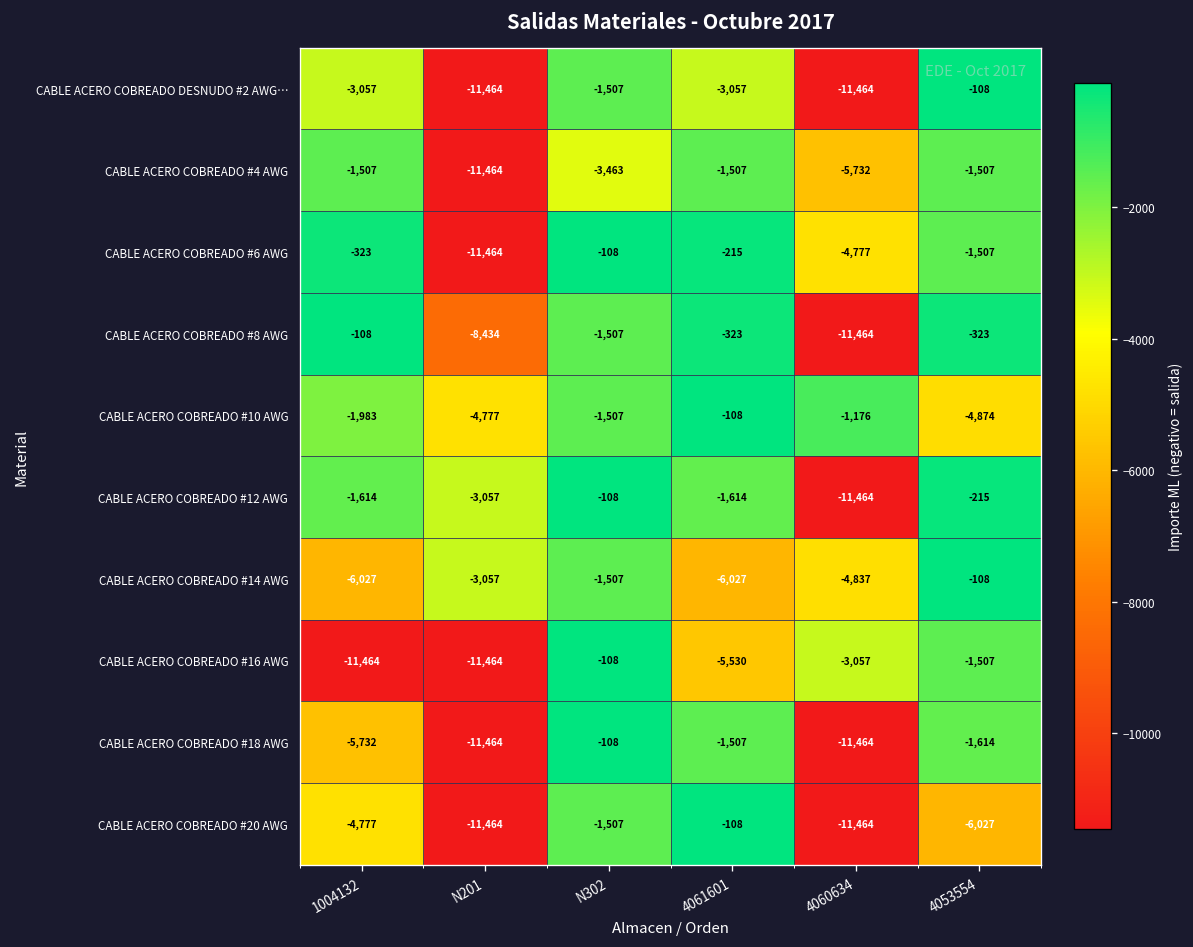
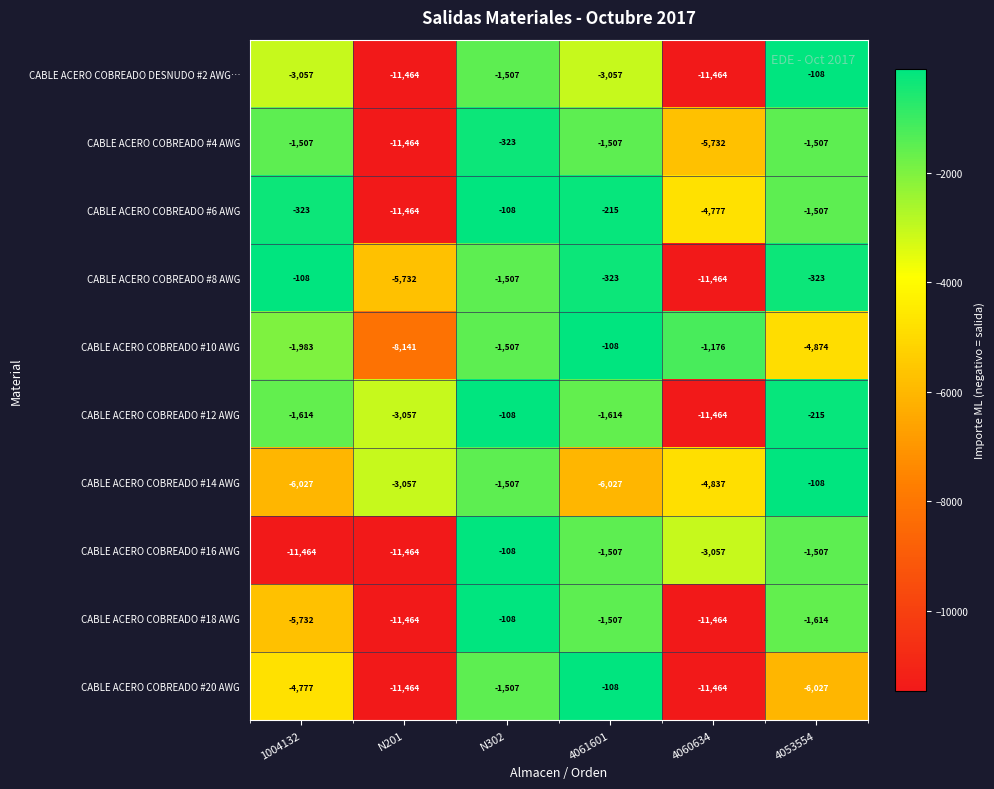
CABLE ACERO COBREADO #4 AWG, N302: -3,463 -> -323
CABLE ACERO COBREADO #8 AWG, N201: -8,434 -> -5,732
CABLE ACERO COBREADO #10 AWG, N201: -4,777 -> -8,141
CABLE ACERO COBREADO #16 AWG, 4061601: -5,530 -> -1,507
